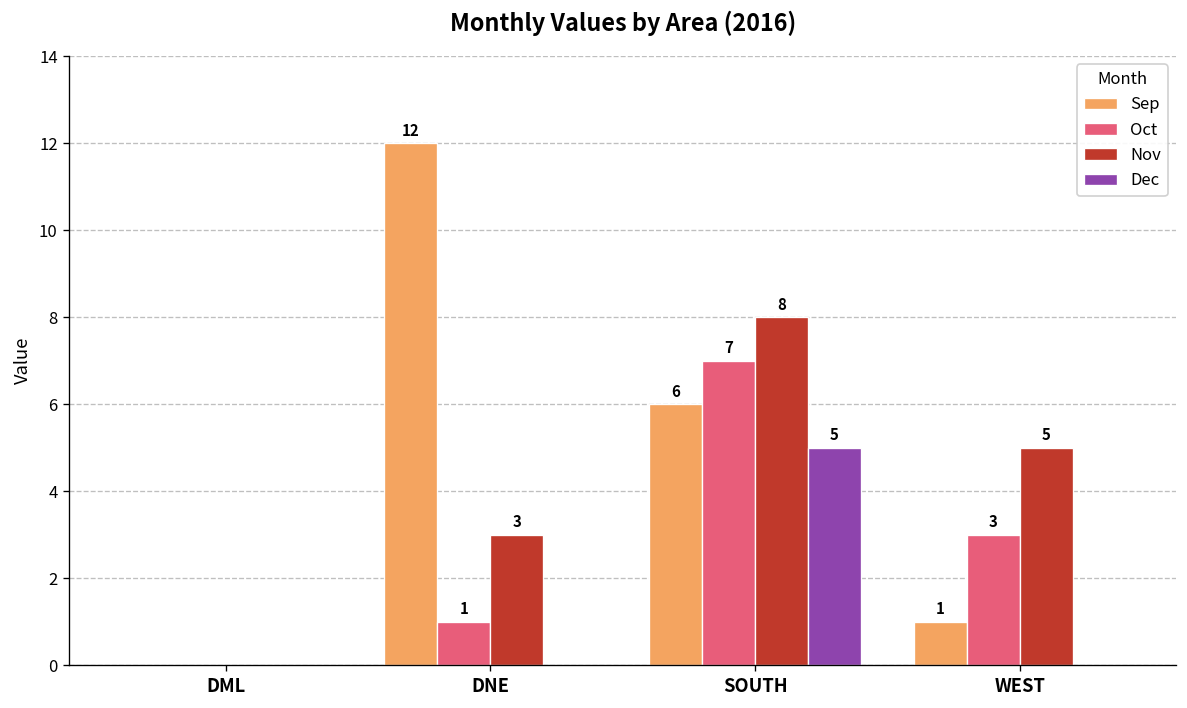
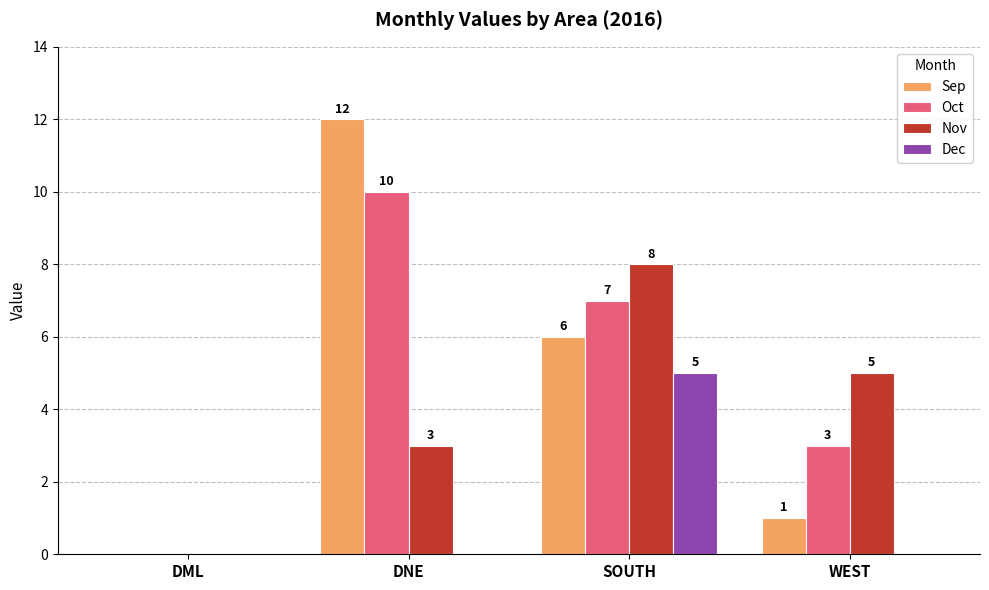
Oct, DNE: 1 -> 10
